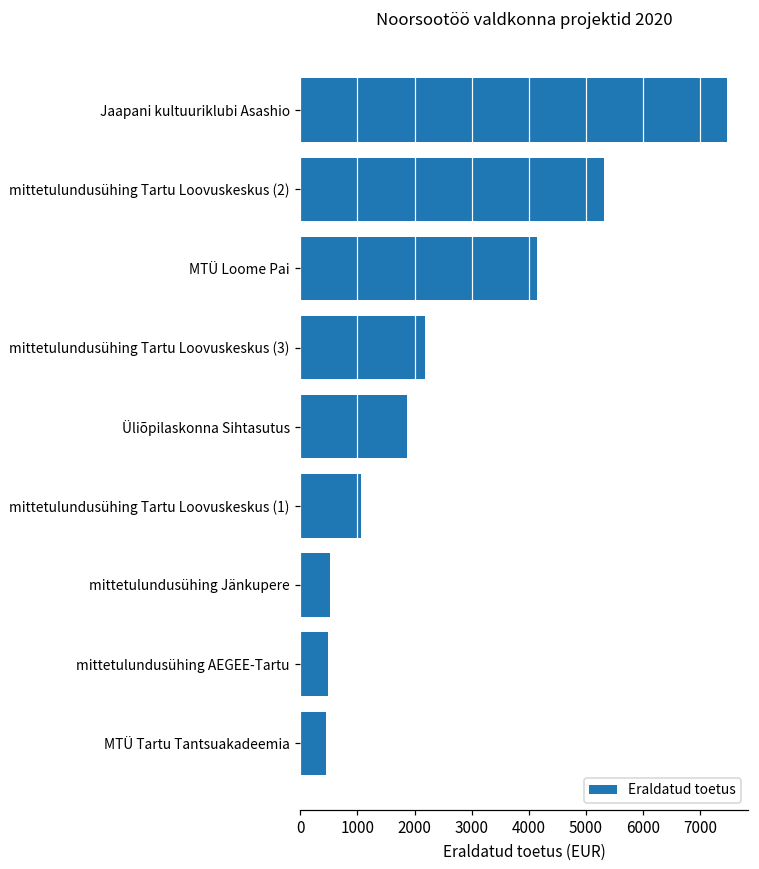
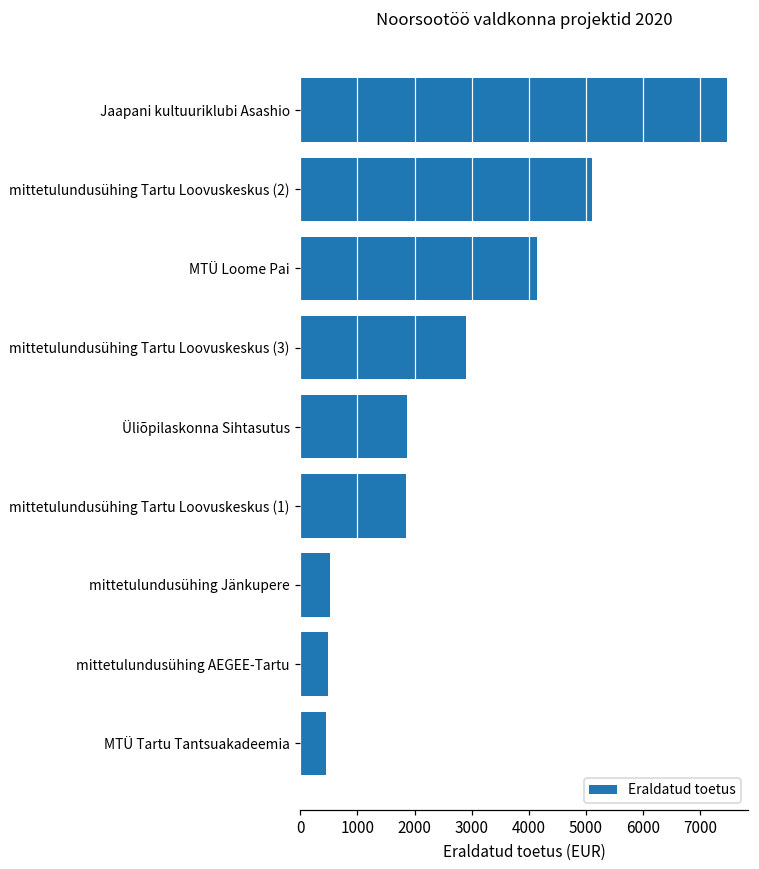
mittetulundusühing Tartu Loovuskeskus (2): 5300 -> 5100
mittetulundusühing Tartu Loovuskeskus (3): 2200 -> 2900
mittetulundusühing Tartu Loovuskeskus (1): 1100 -> 1900
